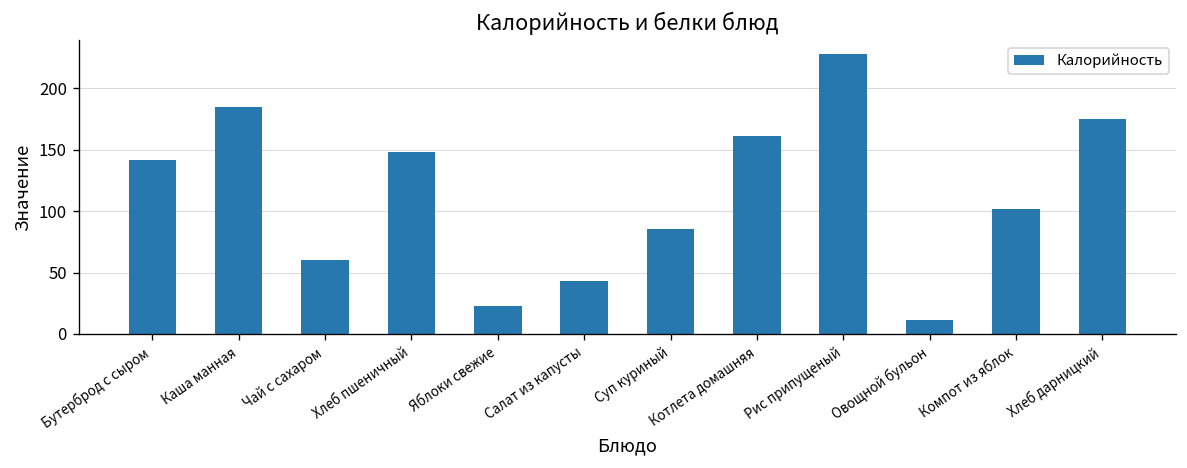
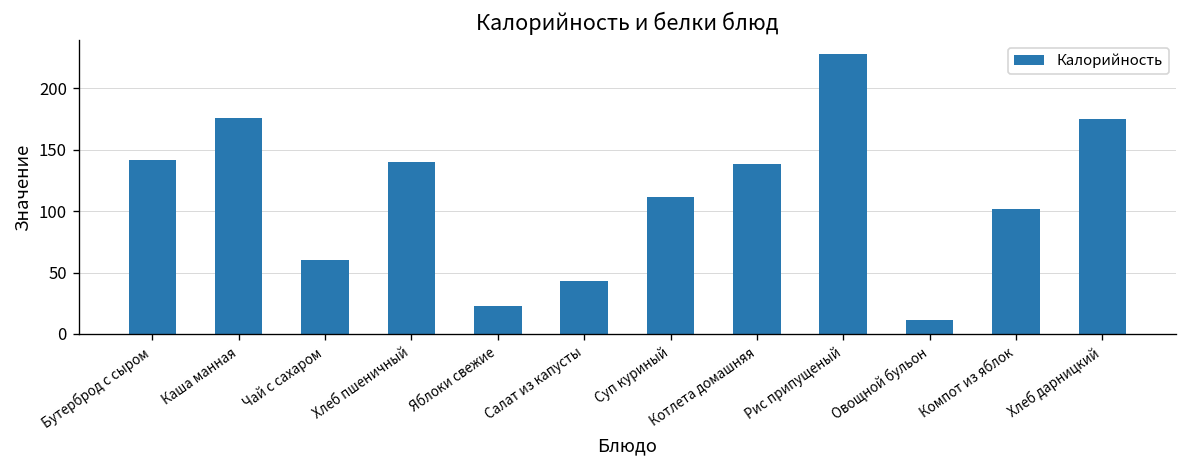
Каша манная: 185 -> 176
Хлеб пшеничный: 148 -> 140
Суп куриный: 86 -> 111
Котлета домашняя: 161 -> 138
